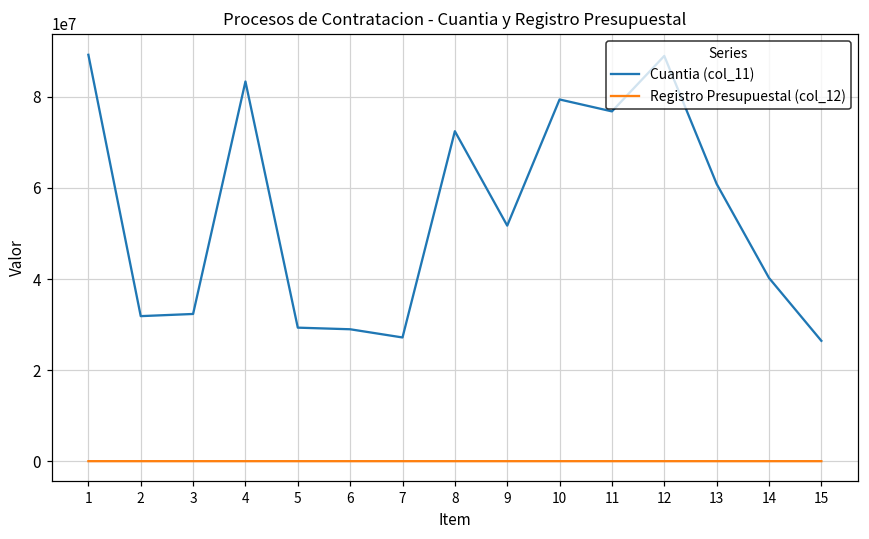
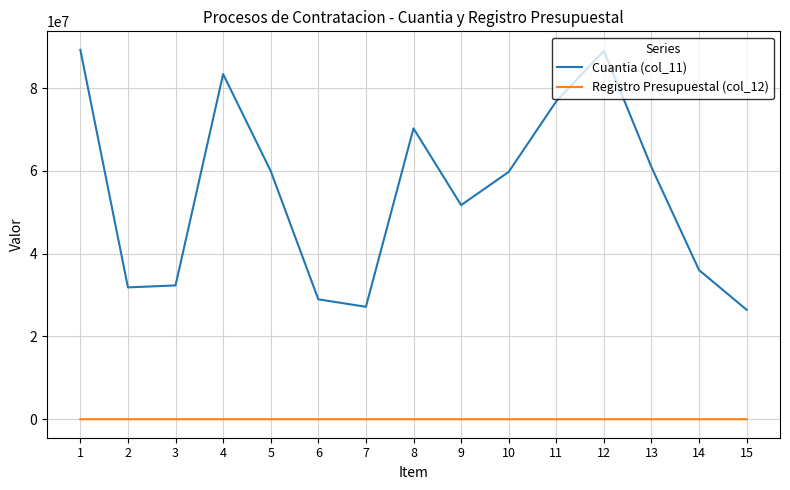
Cuantia (col_11), 5: 29000000 -> 60000000
Cuantia (col_11), 8: 72000000 -> 70000000
Cuantia (col_11), 10: 79000000 -> 60000000
Cuantia (col_11), 14: 40000000 -> 36000000
